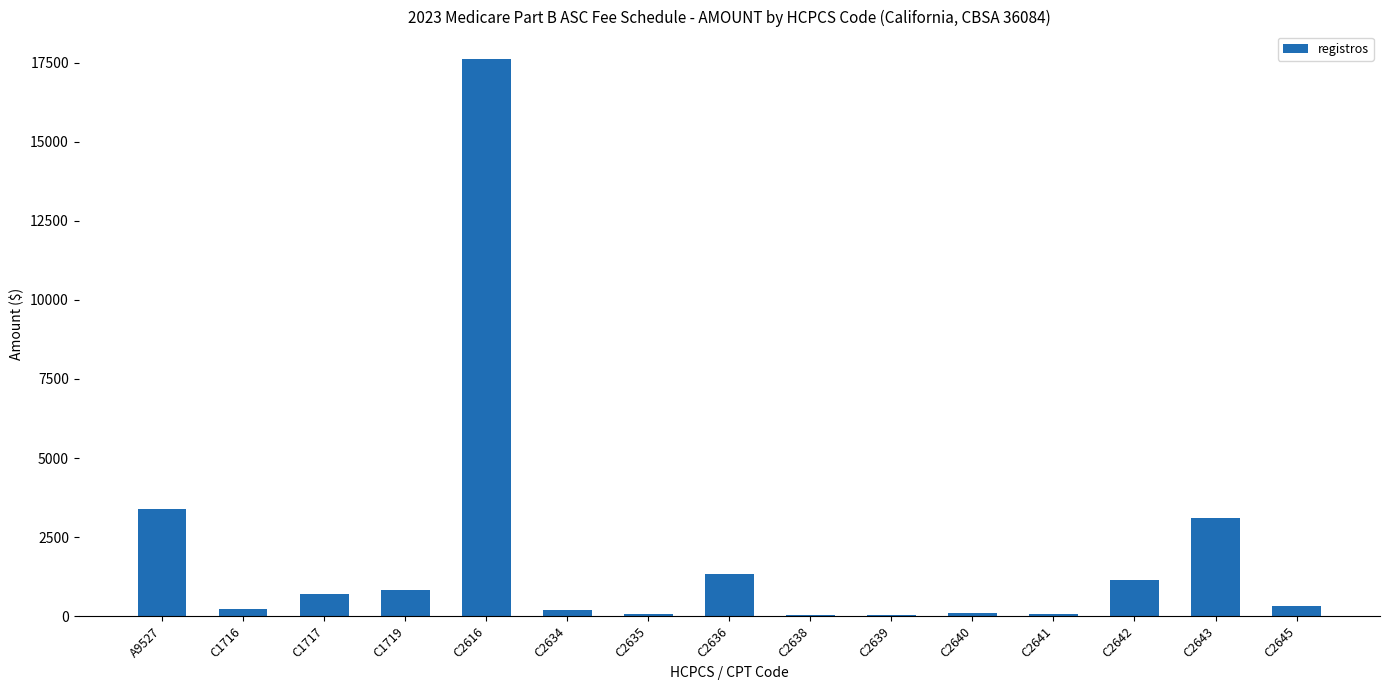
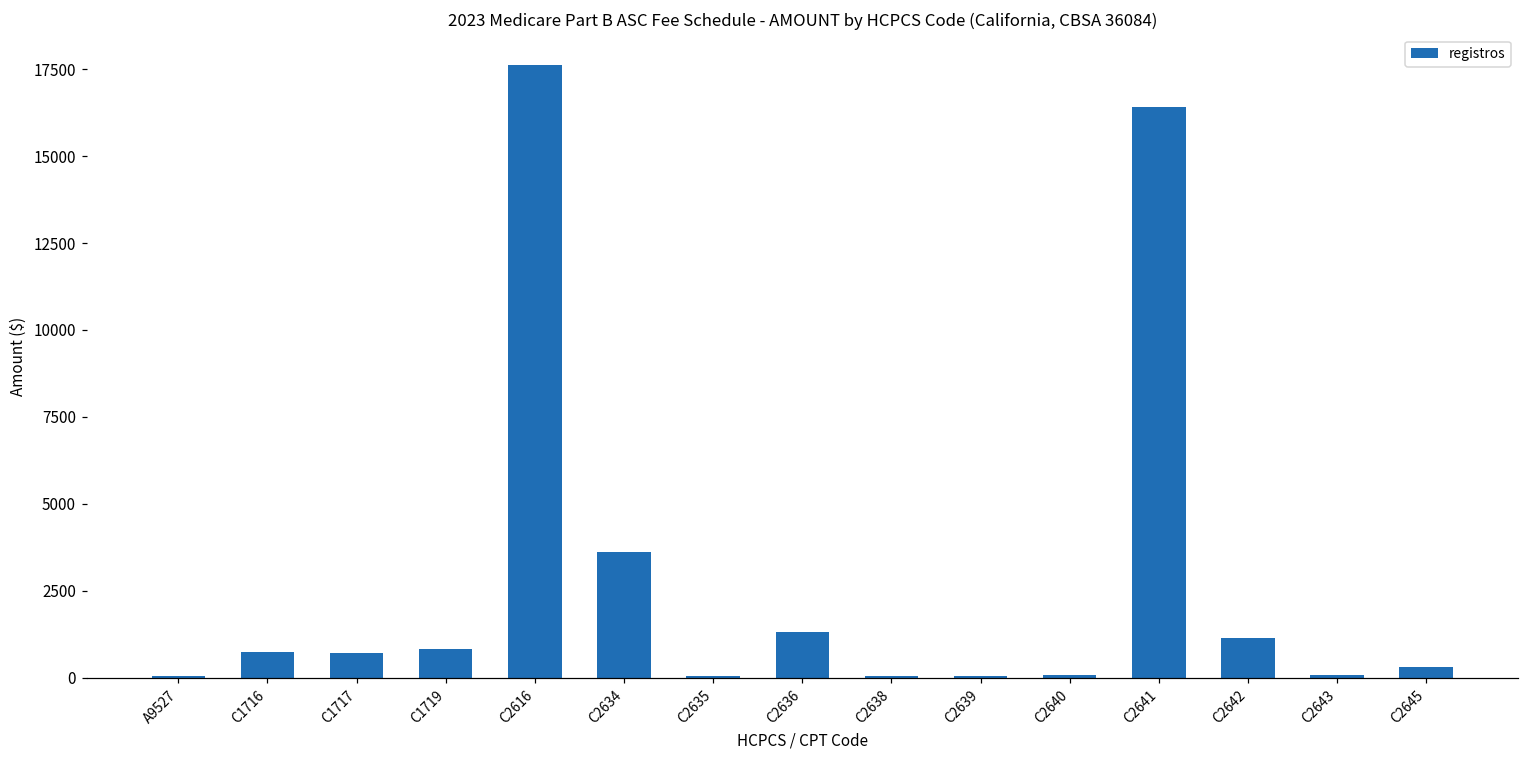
A9527: 3400 -> 0
C1716: 200 -> 700
C2634: 200 -> 3600
C2641: 100 -> 16400
C2643: 3100 -> 100
